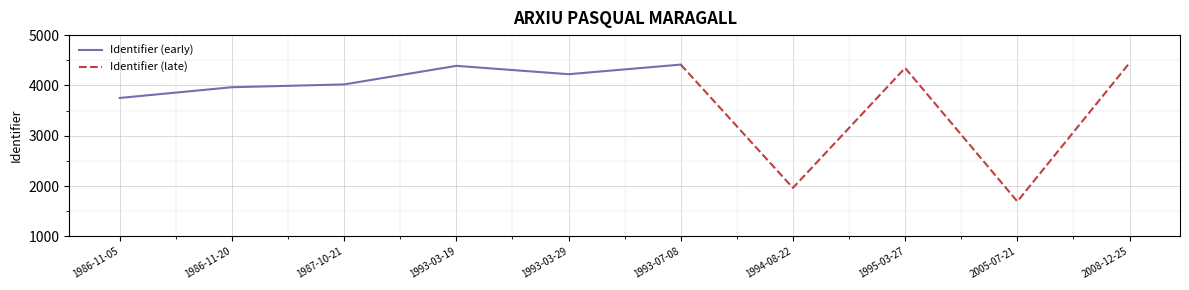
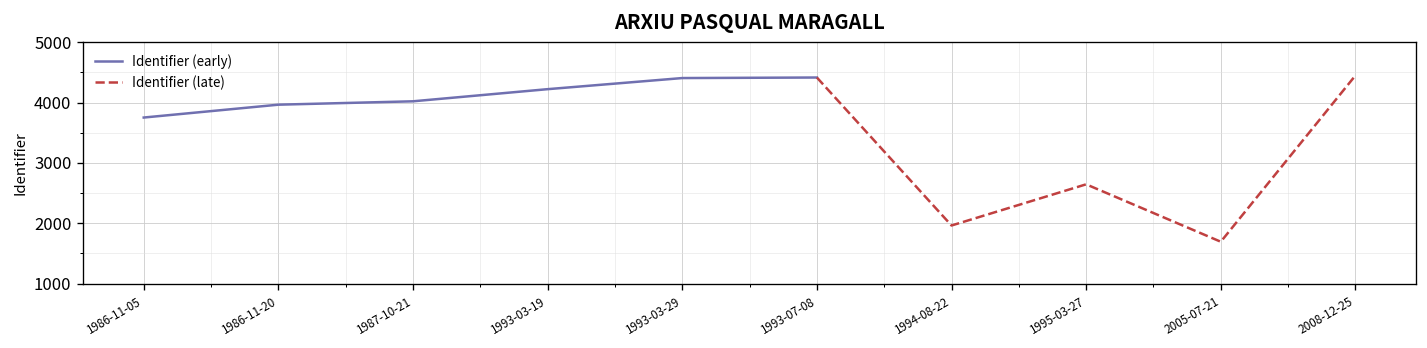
Identifier (early), 1993-03-19: 4400 -> 4200
Identifier (early), 1993-03-29: 4200 -> 4400
Identifier (late), 1995-03-27: 4300 -> 2600
